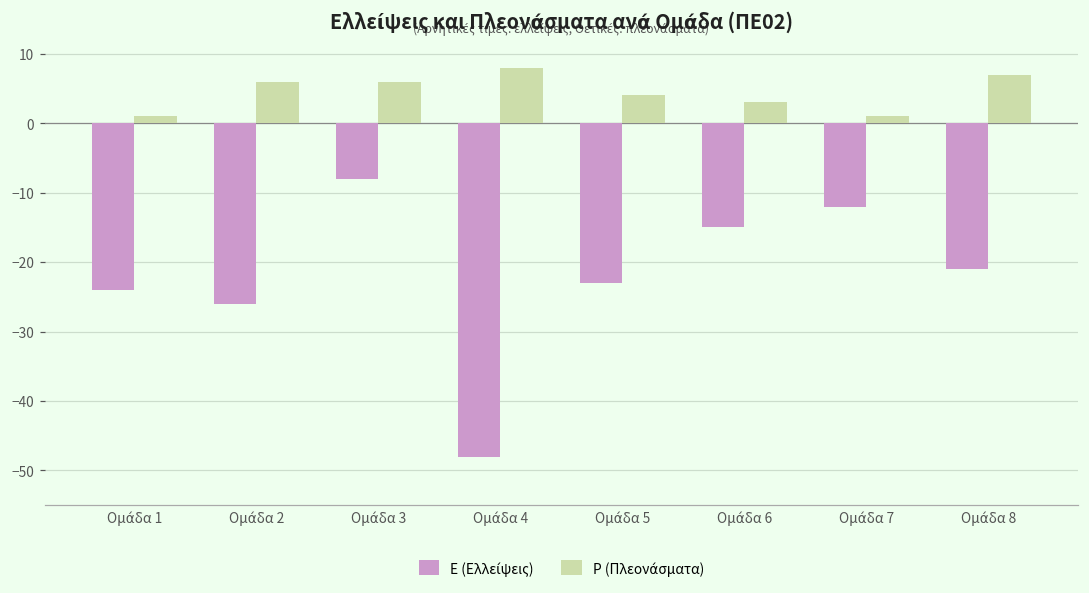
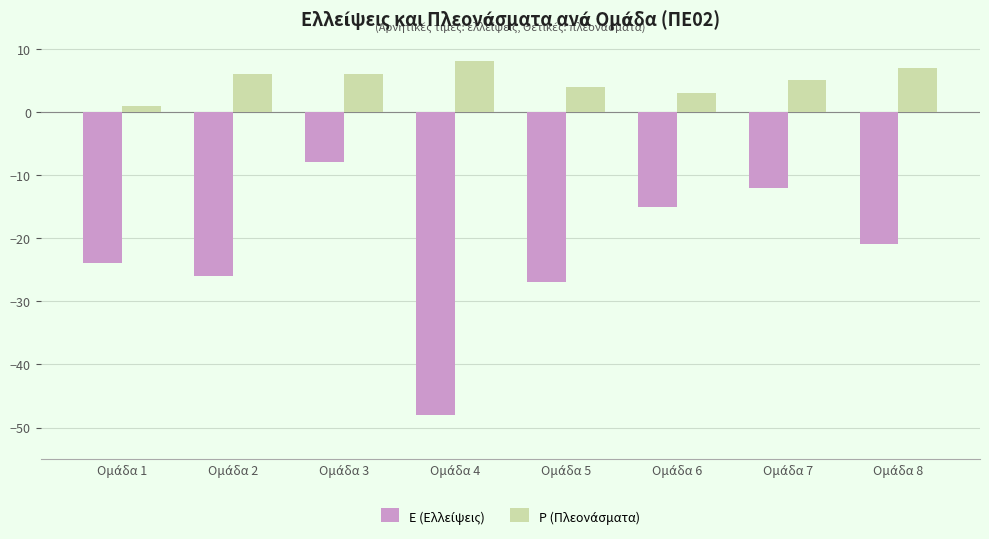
E (Ελλείψεις), Ομάδα 5: -23 -> -27
P (Πλεονάσματα), Ομάδα 7: 1 -> 5
